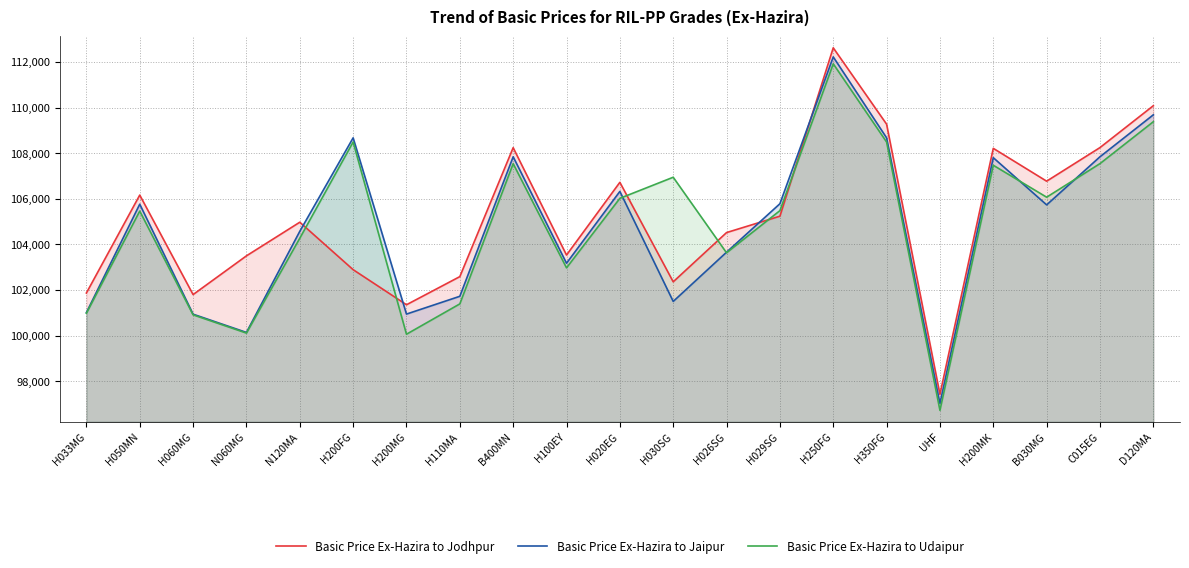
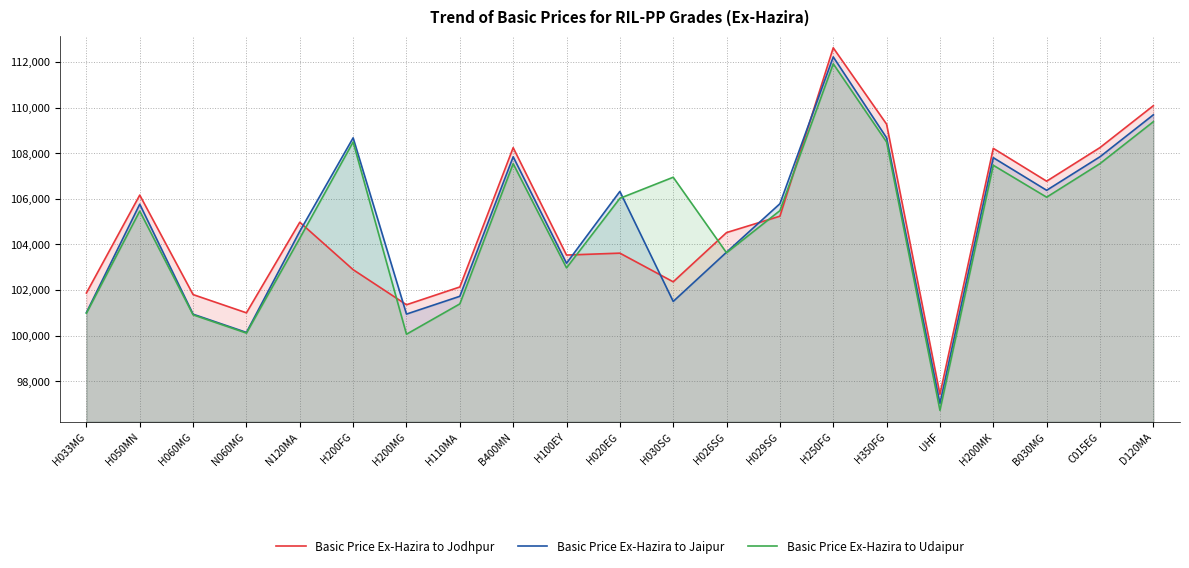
Basic Price Ex-Hazira to Jodhpur, N060MG: 103,500 -> 101,000
Basic Price Ex-Hazira to Jodhpur, H110MA: 102,600 -> 102,100
Basic Price Ex-Hazira to Jodhpur, H020EG: 106,700 -> 103,600
Basic Price Ex-Hazira to Jaipur, B030MG: 105,700 -> 106,400
